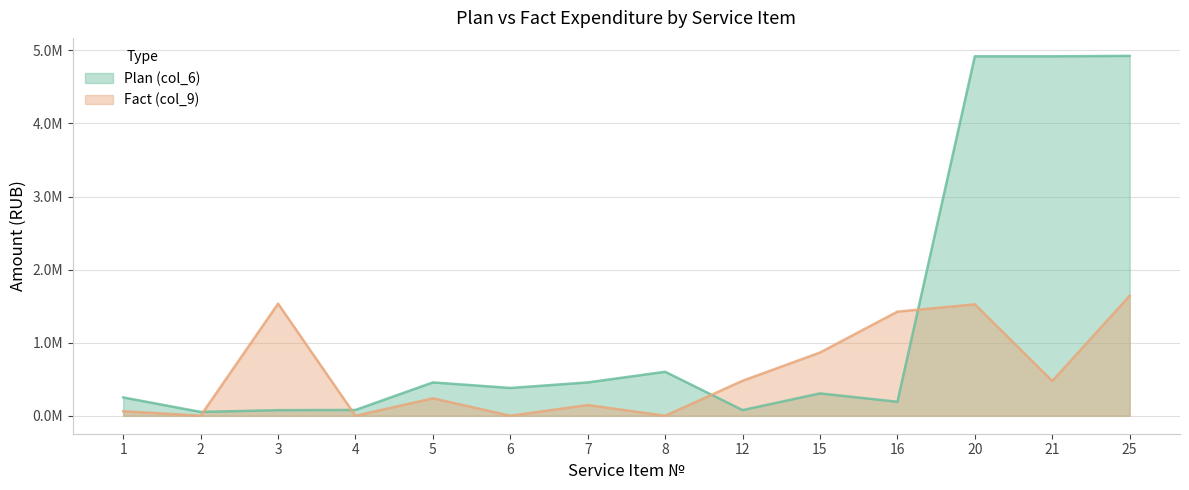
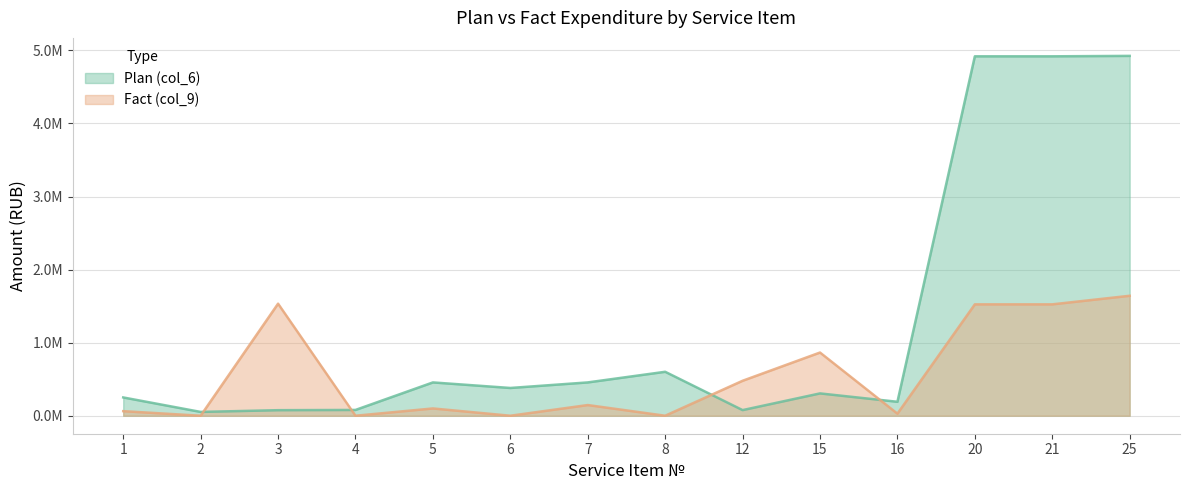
Fact (col_9), 5: 200000 -> 100000
Fact (col_9), 16: 1400000 -> 0
Fact (col_9), 21: 500000 -> 1500000
